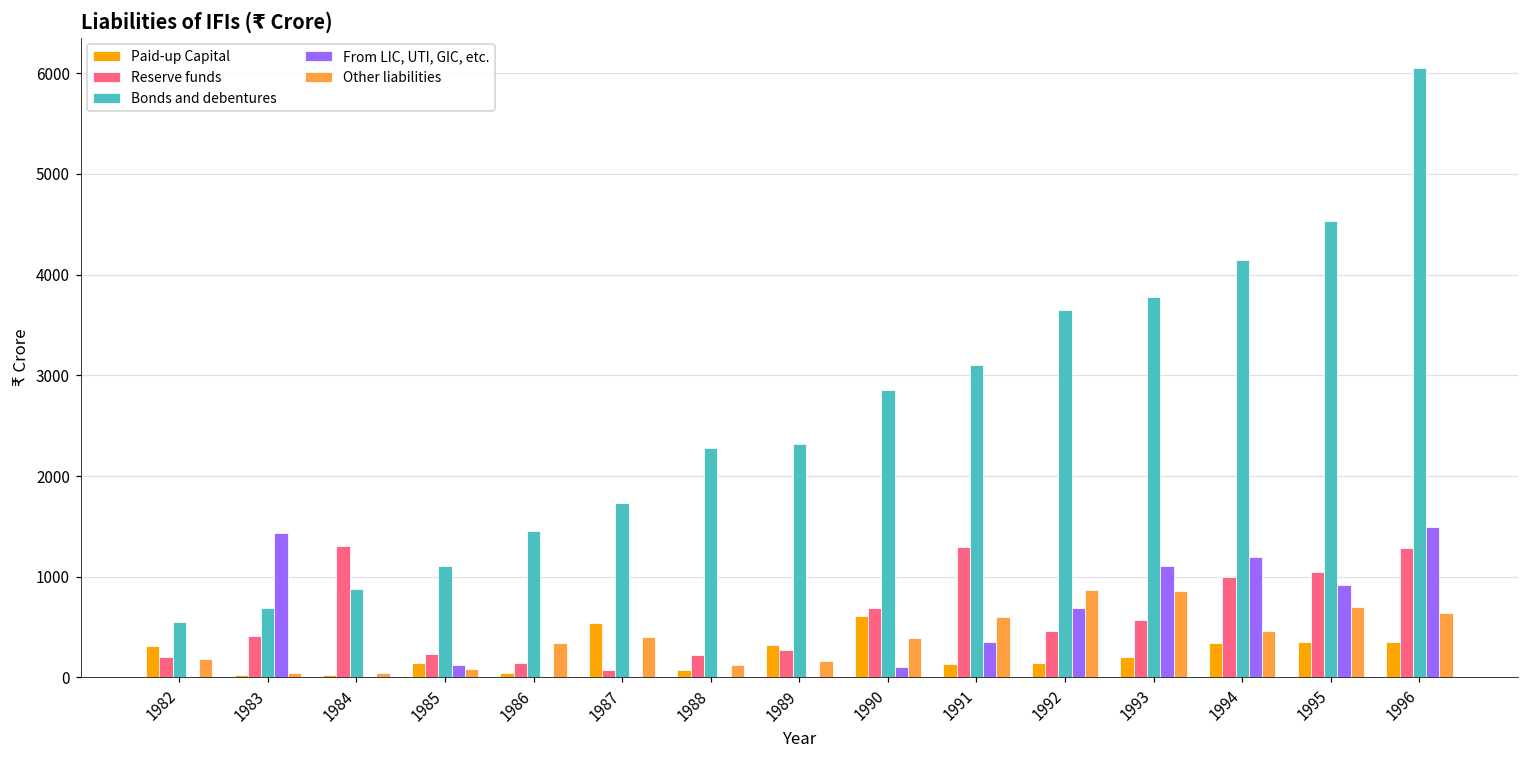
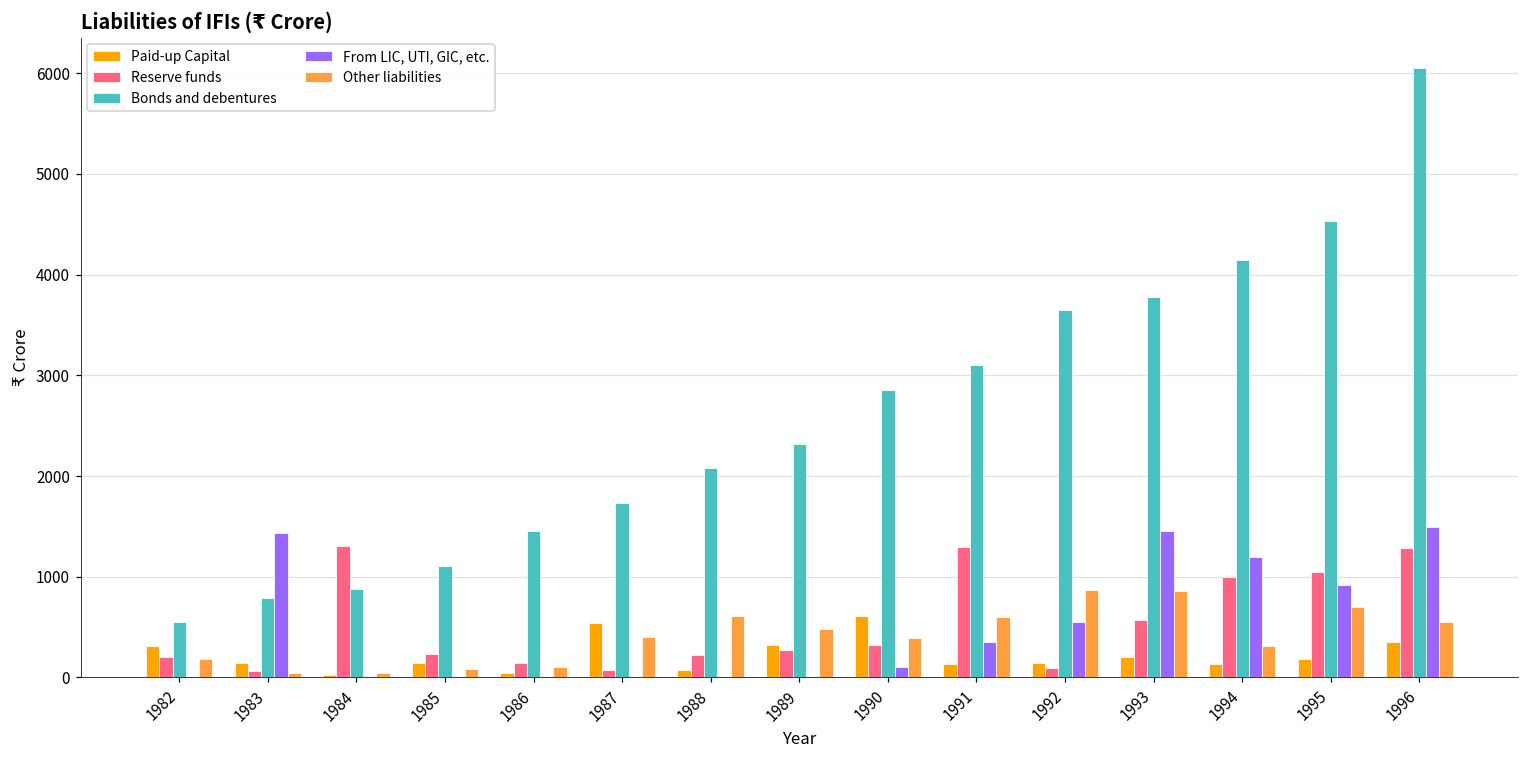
Paid-up Capital, 1983: 0 -> 100
Reserve funds, 1983: 400 -> 100
Bonds and debentures, 1983: 700 -> 800
From LIC, UTI, GIC, etc., 1985: 100 -> 0
Other liabilities, 1986: 300 -> 100
Bonds and debentures, 1988: 2300 -> 2100
Other liabilities, 1988: 100 -> 600
Other liabilities, 1989: 200 -> 500
Reserve funds, 1990: 700 -> 300
Reserve funds, 1992: 500 -> 100
From LIC, UTI, GIC, etc., 1992: 700 -> 600
From LIC, UTI, GIC, etc., 1993: 1100 -> 1500
Paid-up Capital, 1994: 300 -> 100
Other liabilities, 1994: 500 -> 300
Paid-up Capital, 1995: 400 -> 200
Other liabilities, 1996: 640 -> 550
